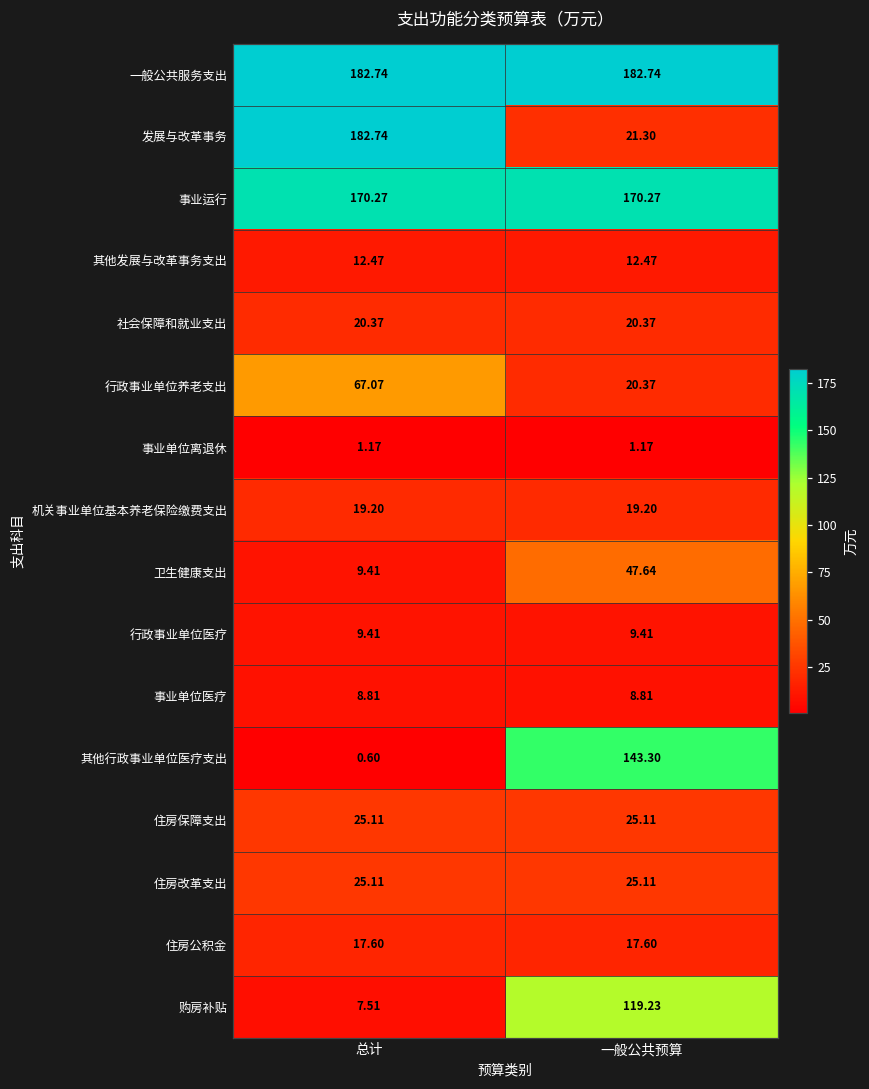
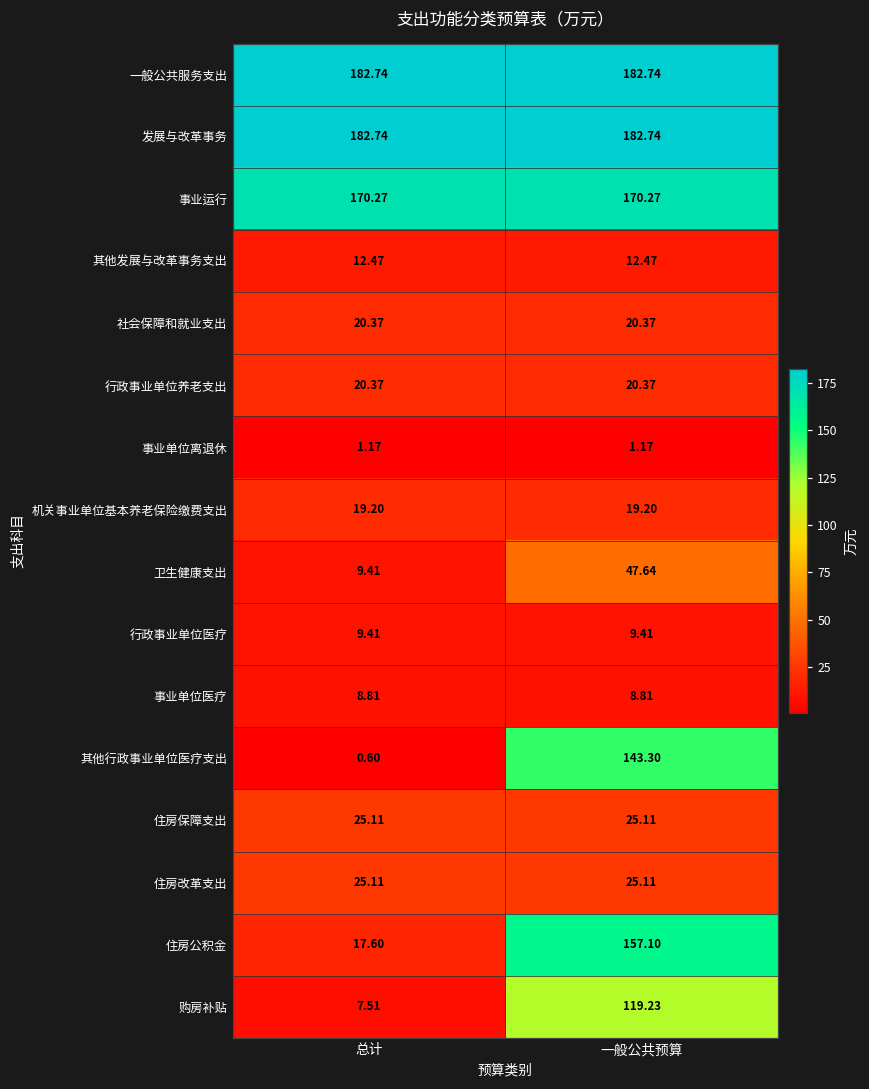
发展与改革事务, 一般公共预算: 21.30 -> 182.74
行政事业单位养老支出, 总计: 67.07 -> 20.37
住房公积金, 一般公共预算: 17.60 -> 157.10
